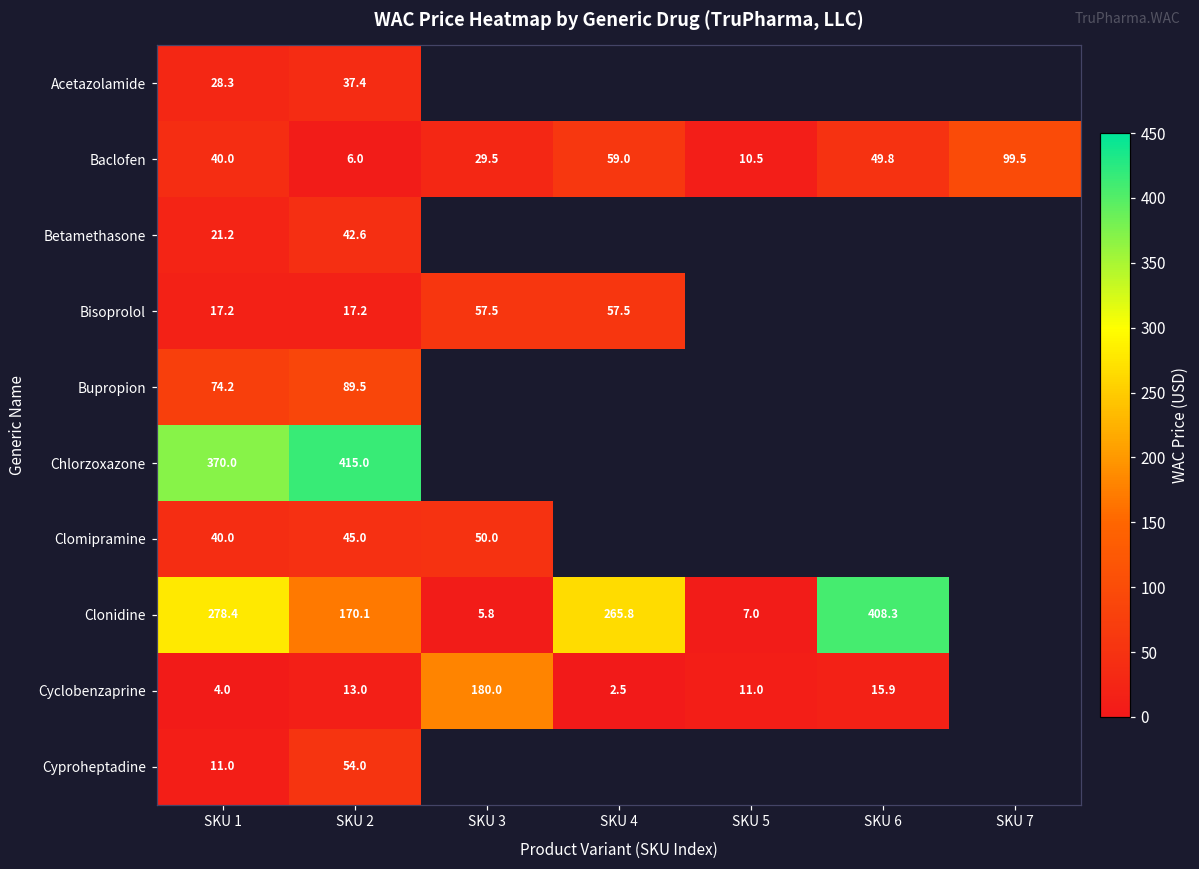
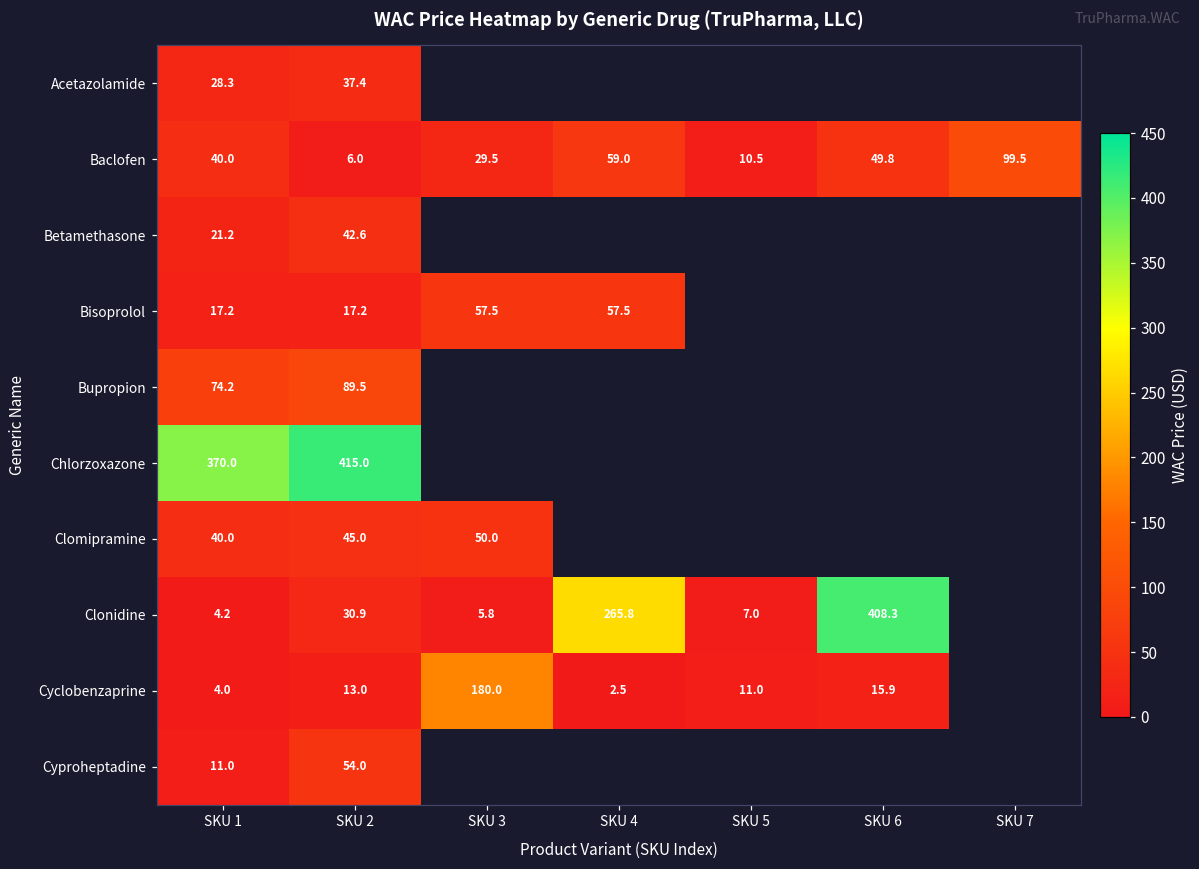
Clonidine, SKU 1: 278.4 -> 4.2
Clonidine, SKU 2: 170.1 -> 30.9
